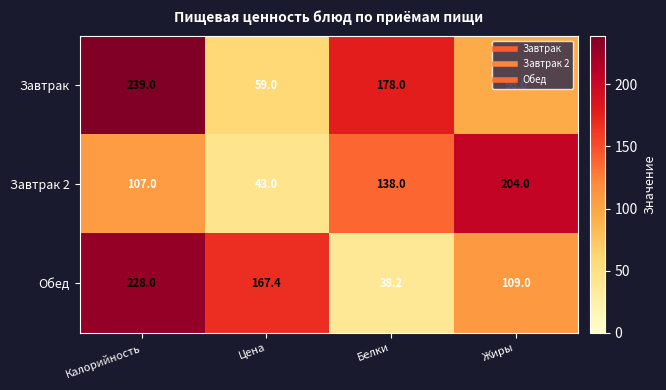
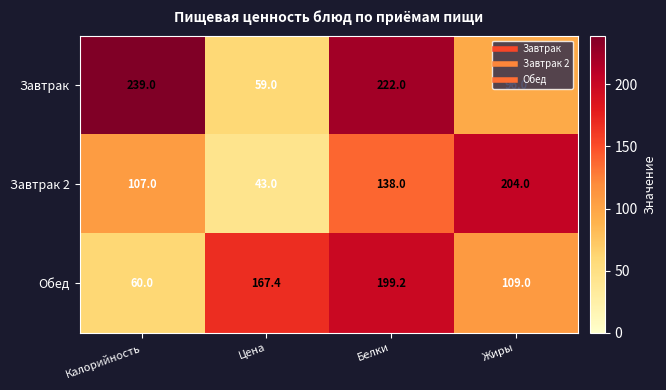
Завтрак, Белки: 178.0 -> 222.0
Обед, Калорийность: 228.0 -> 60.0
Обед, Белки: 38.2 -> 199.2
